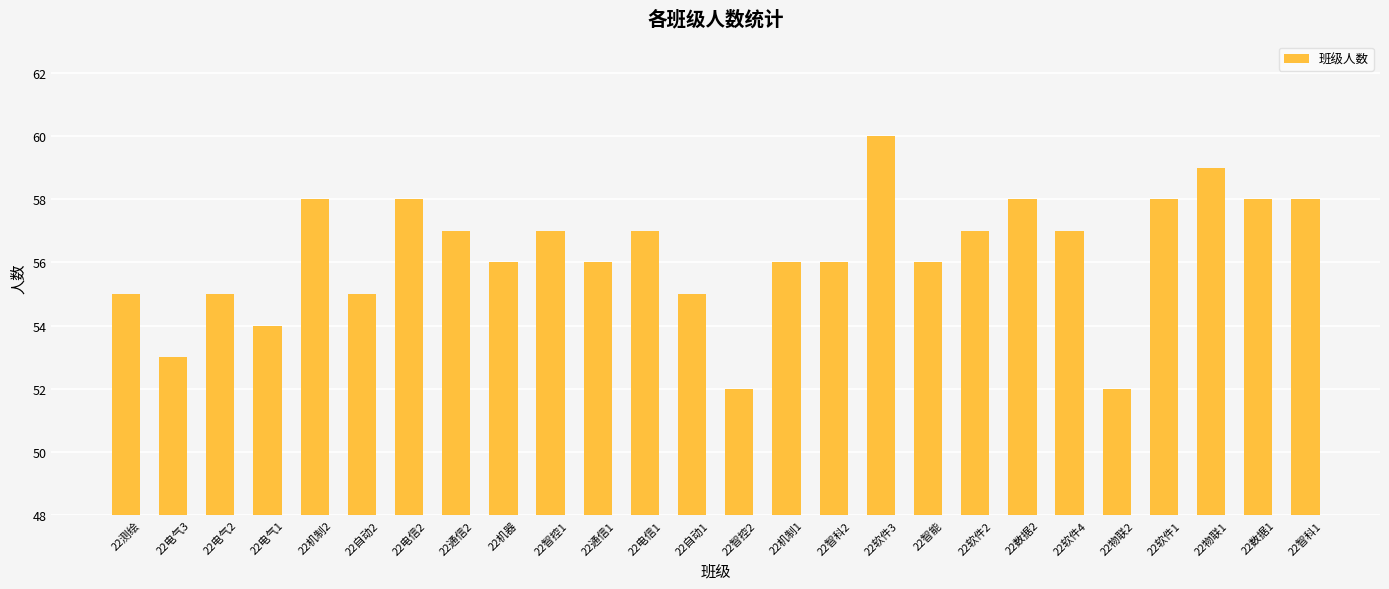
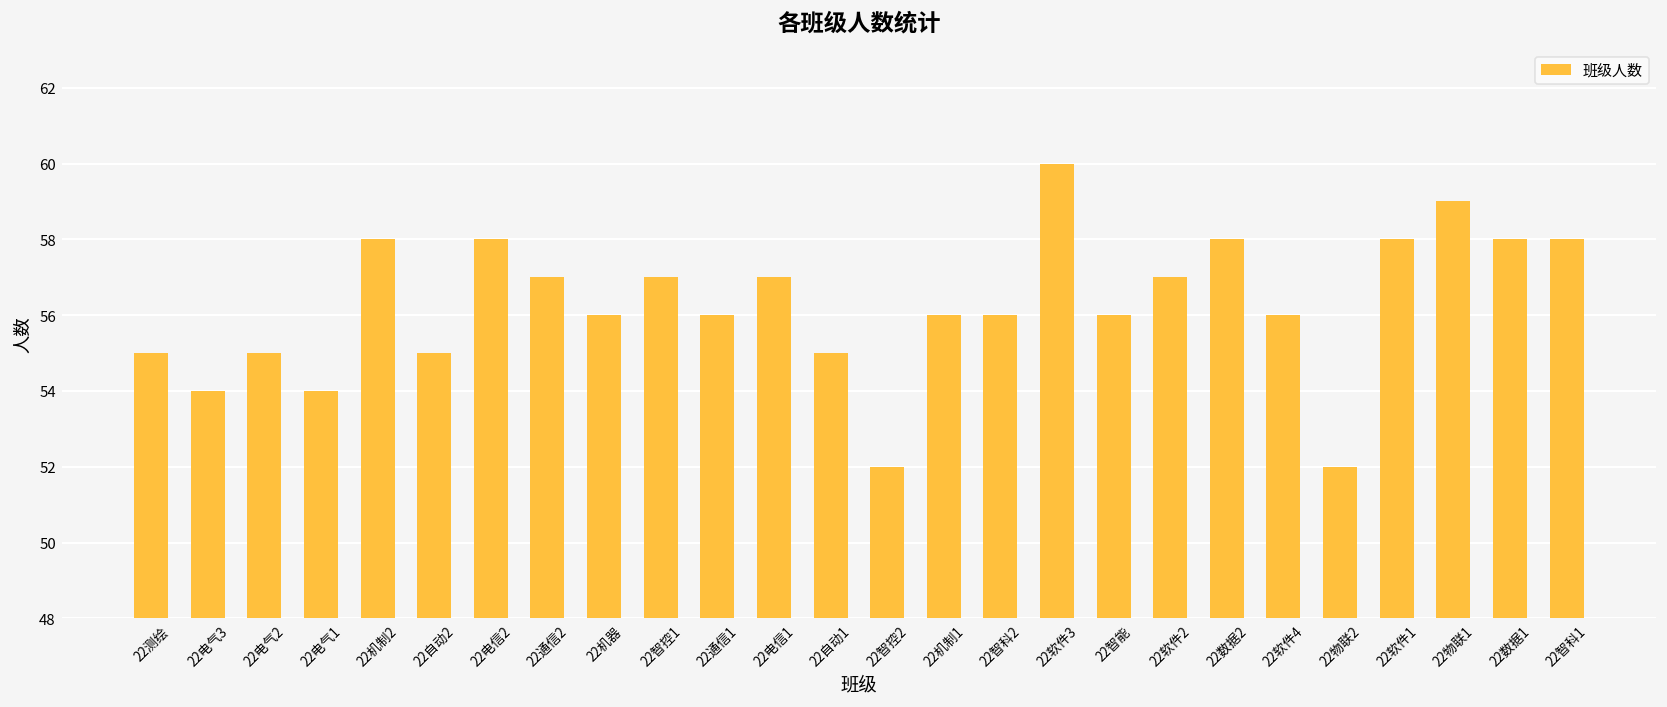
22电气3: 53 -> 54
22软件4: 57 -> 56
